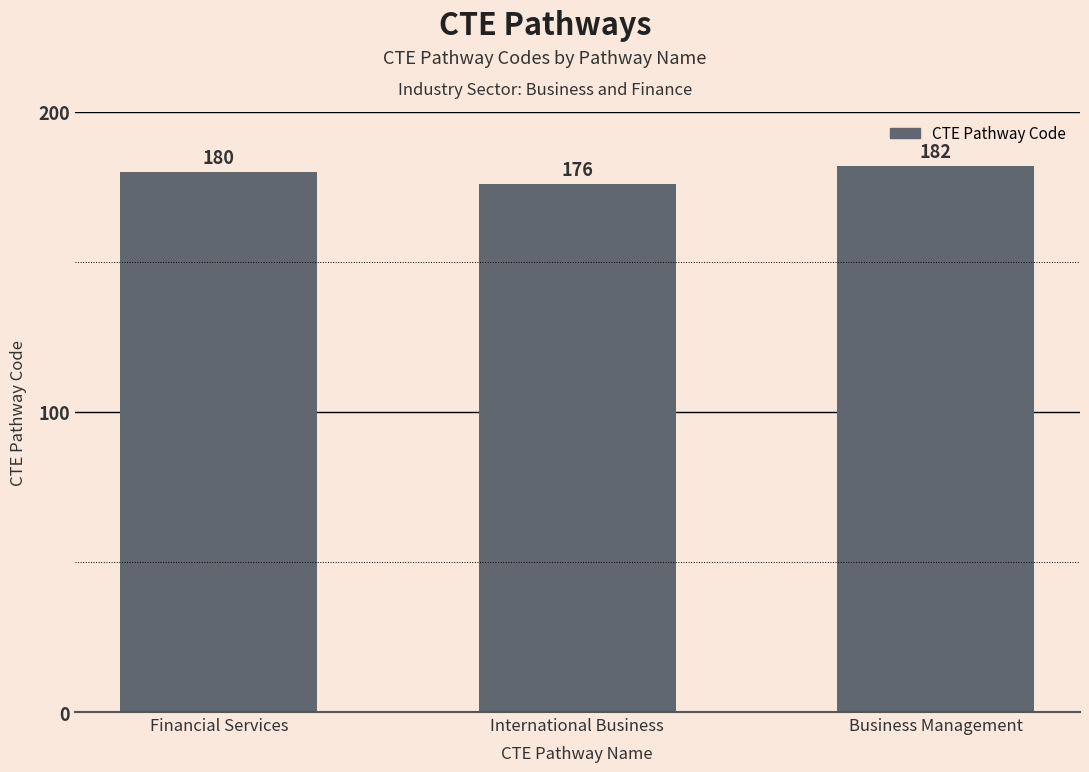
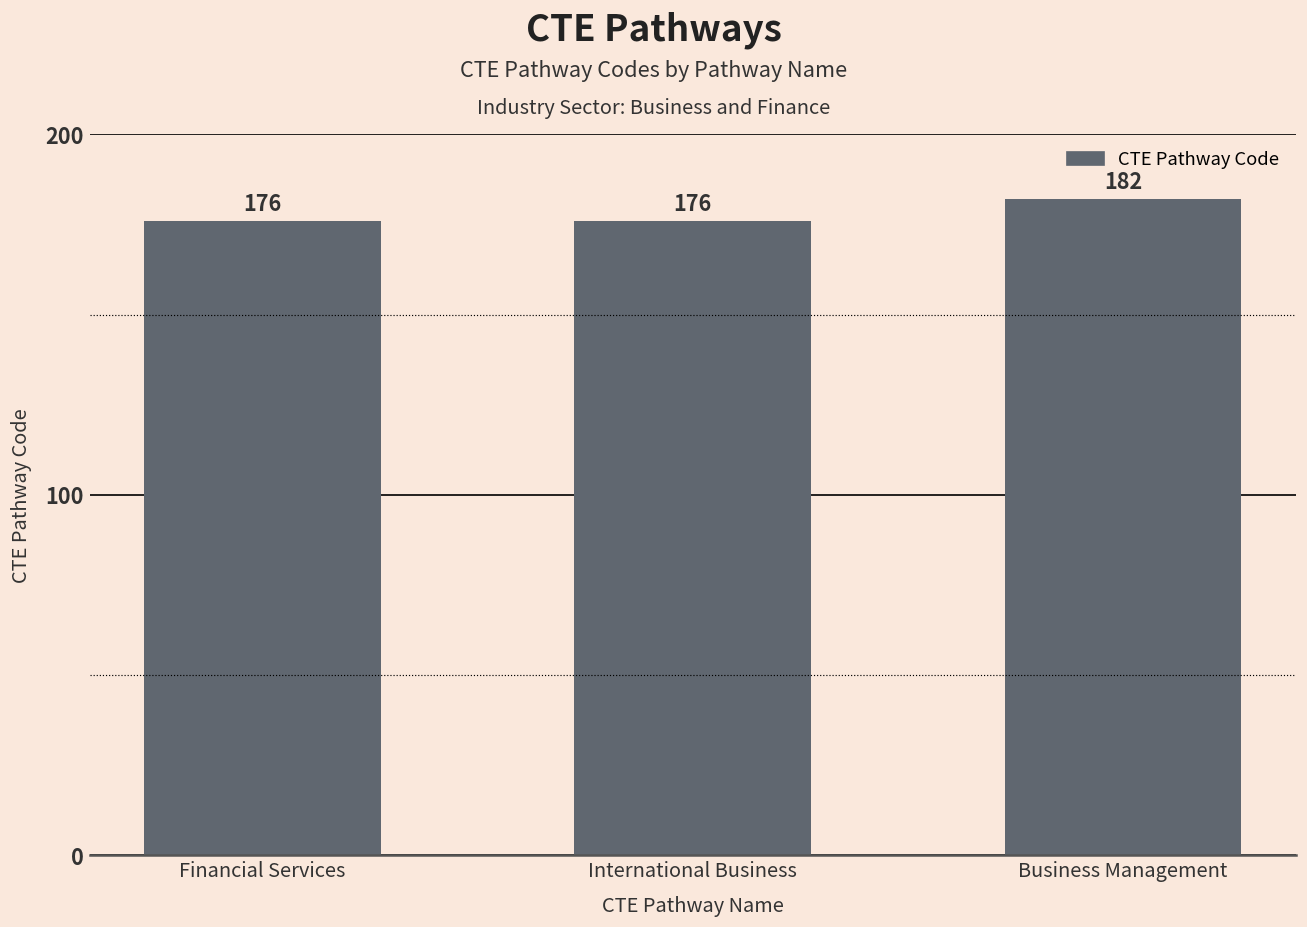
Financial Services: 180 -> 176
